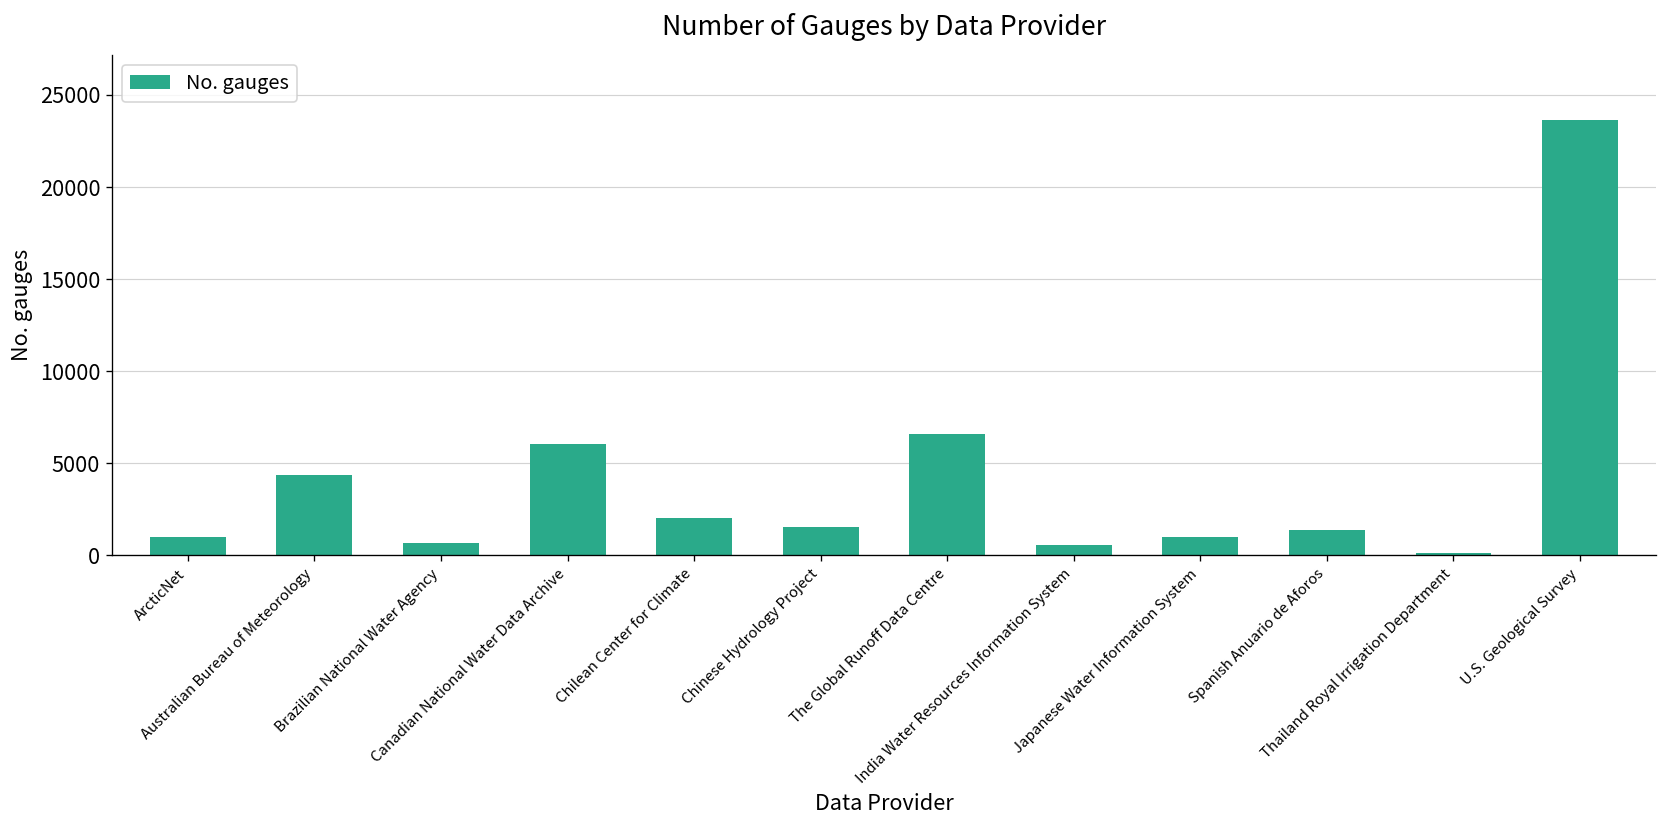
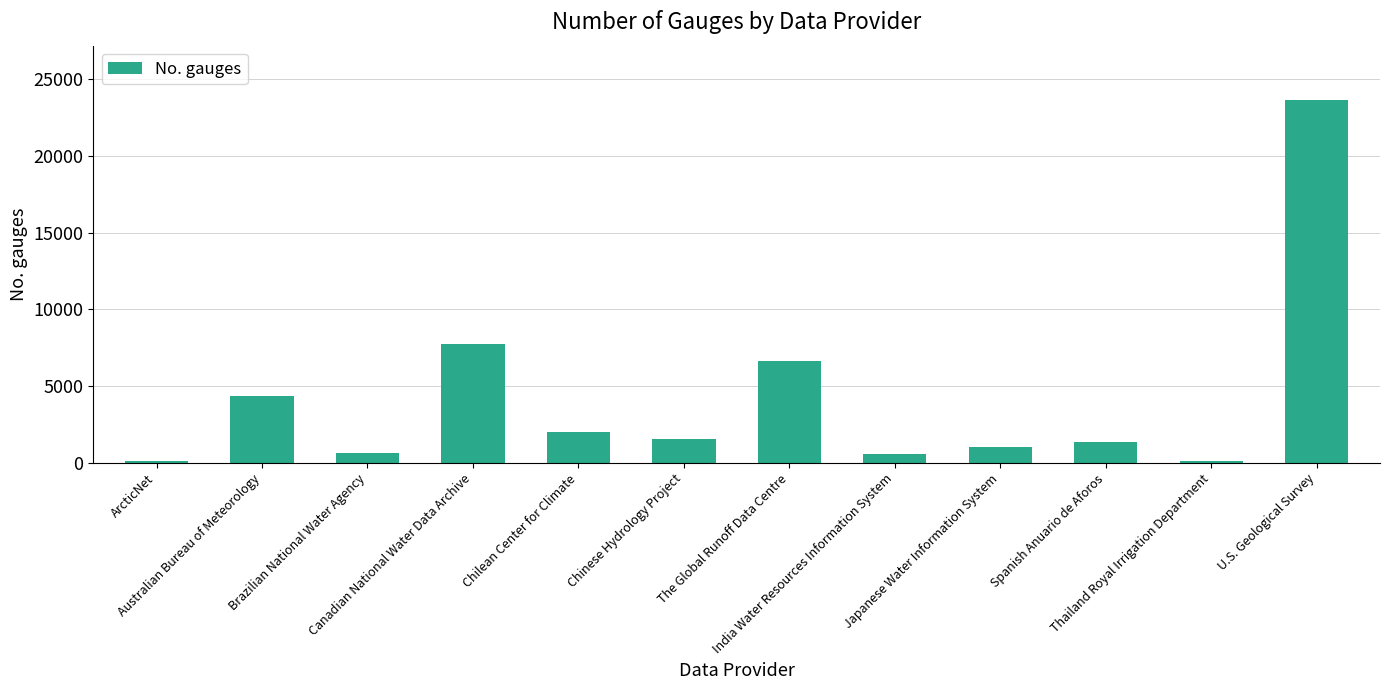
ArcticNet: 1000 -> 100
Canadian National Water Data Archive: 6100 -> 7700
